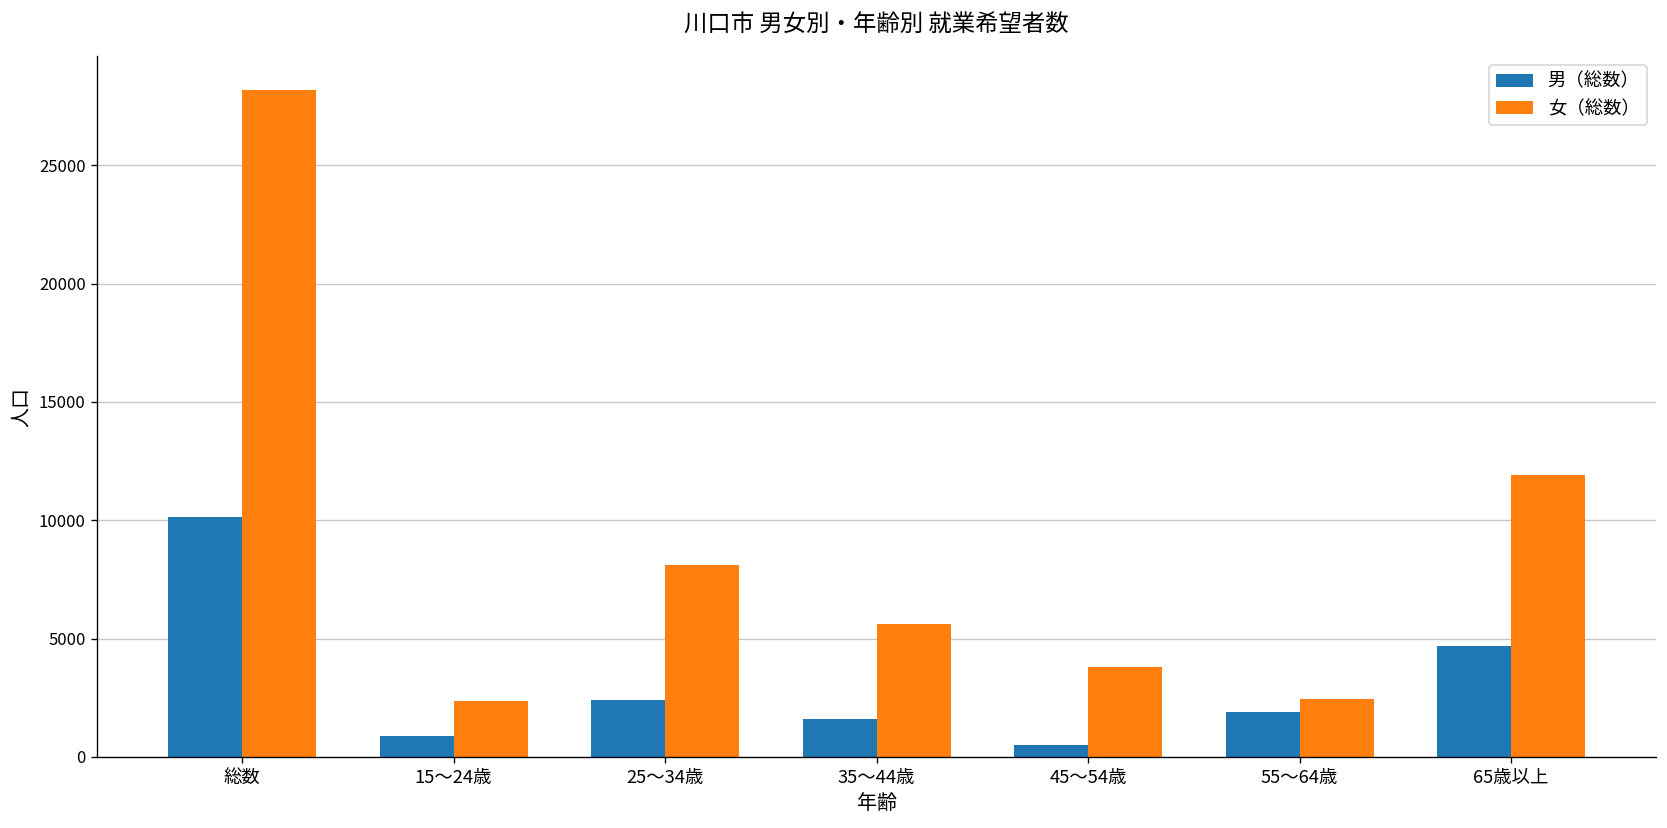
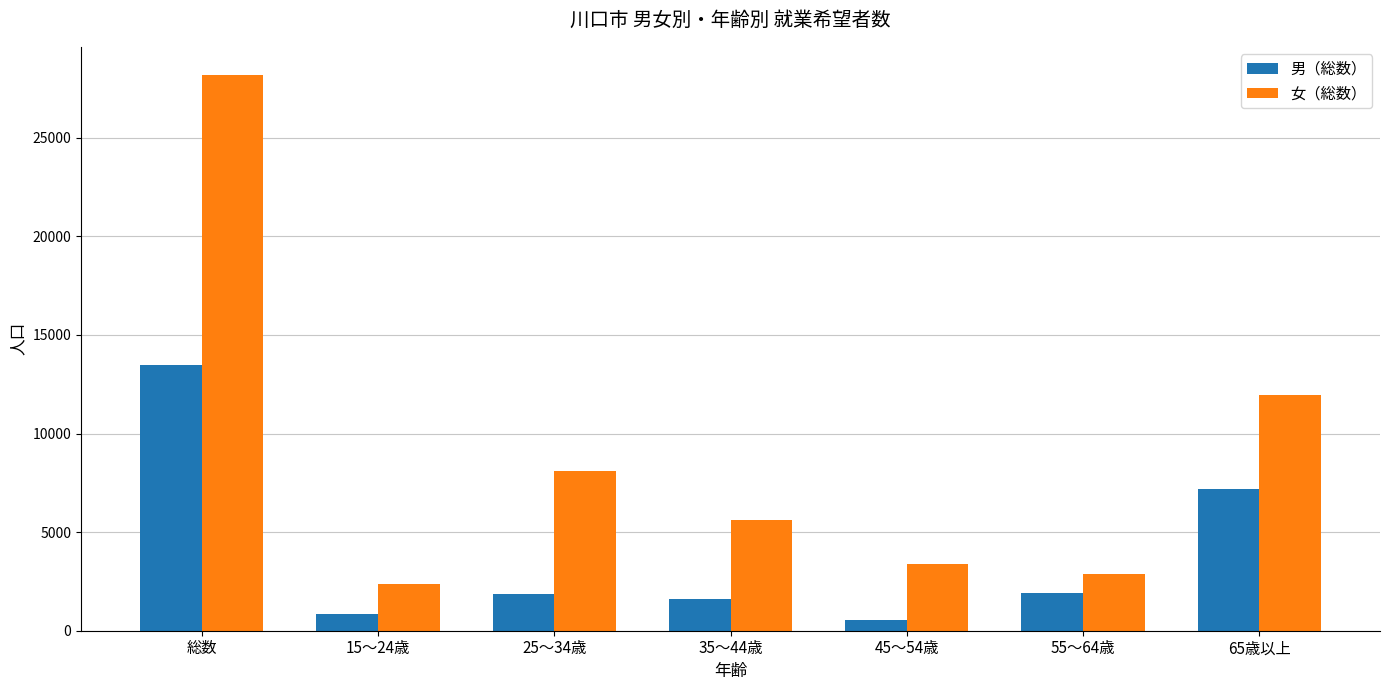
男（総数）, 総数: 10100 -> 13500
男（総数）, 25～34歳: 2400 -> 1900
女（総数）, 45～54歳: 3800 -> 3400
女（総数）, 55～64歳: 2500 -> 2900
男（総数）, 65歳以上: 4700 -> 7200
